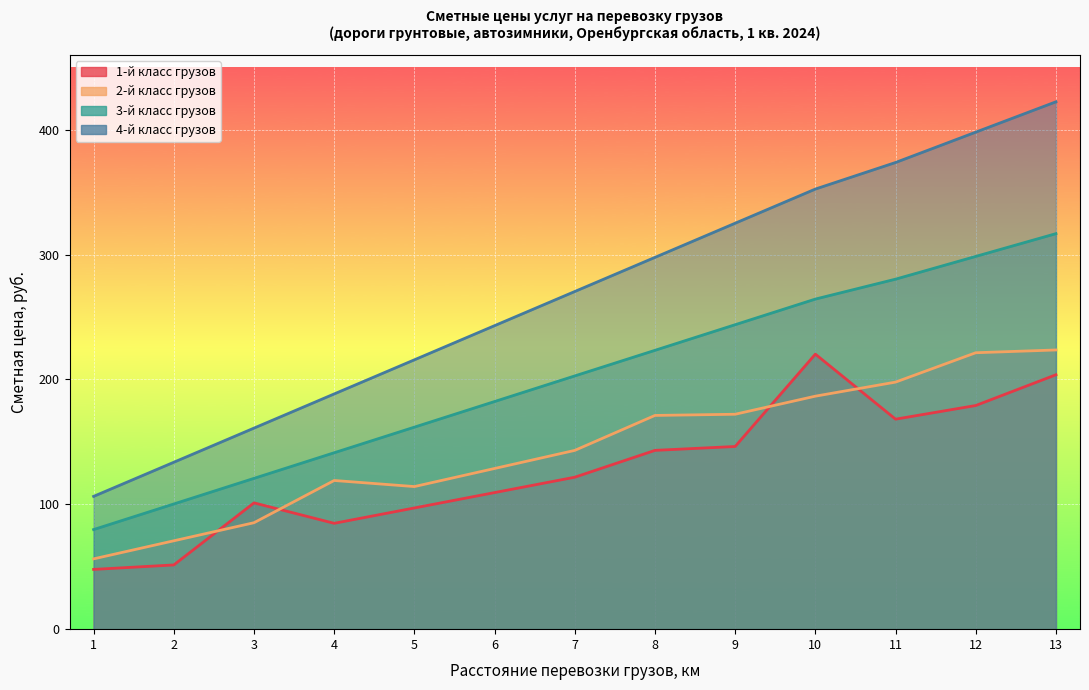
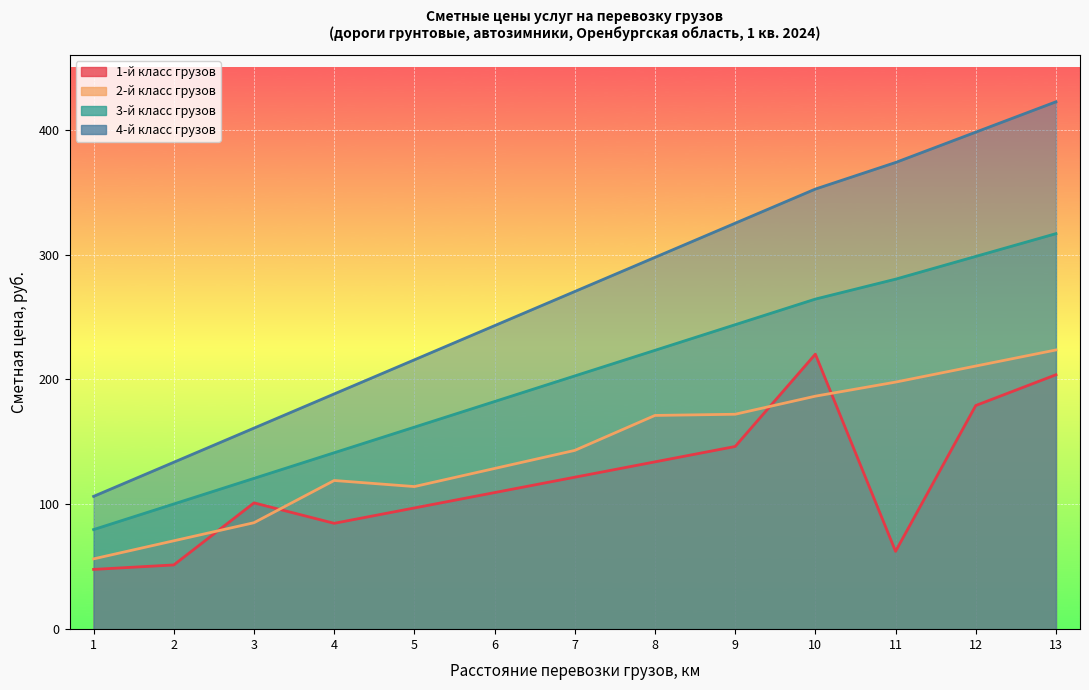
1-й класс грузов, 8: 143 -> 134
1-й класс грузов, 11: 168 -> 62
2-й класс грузов, 12: 221 -> 211
